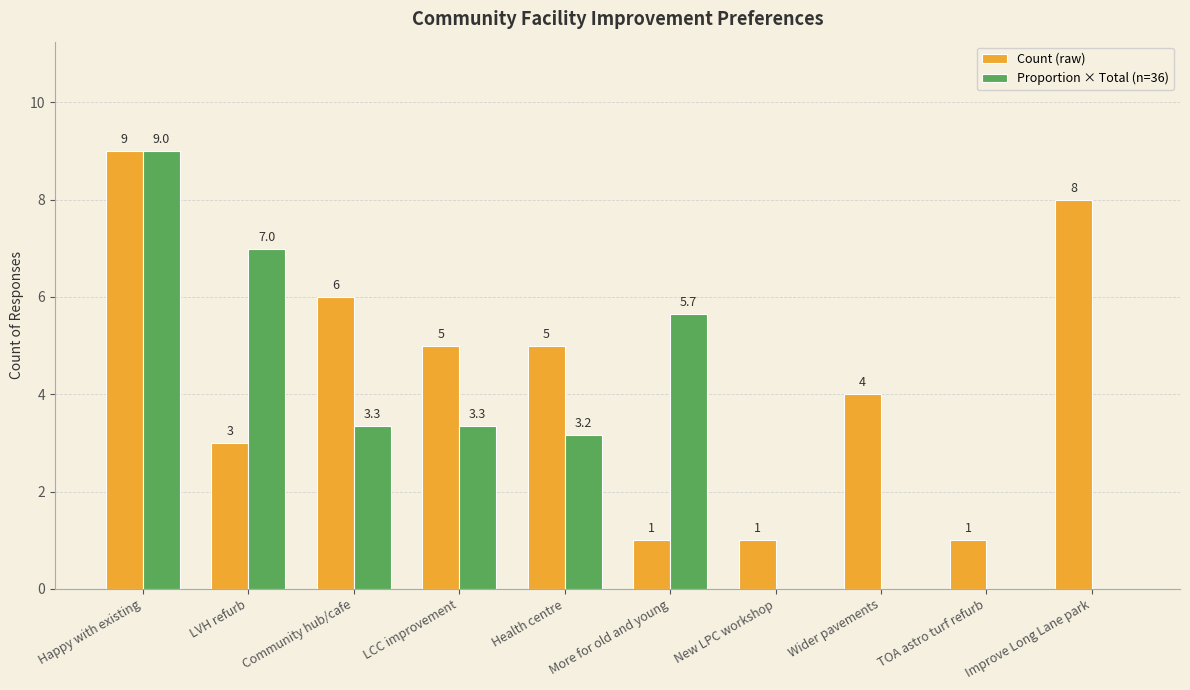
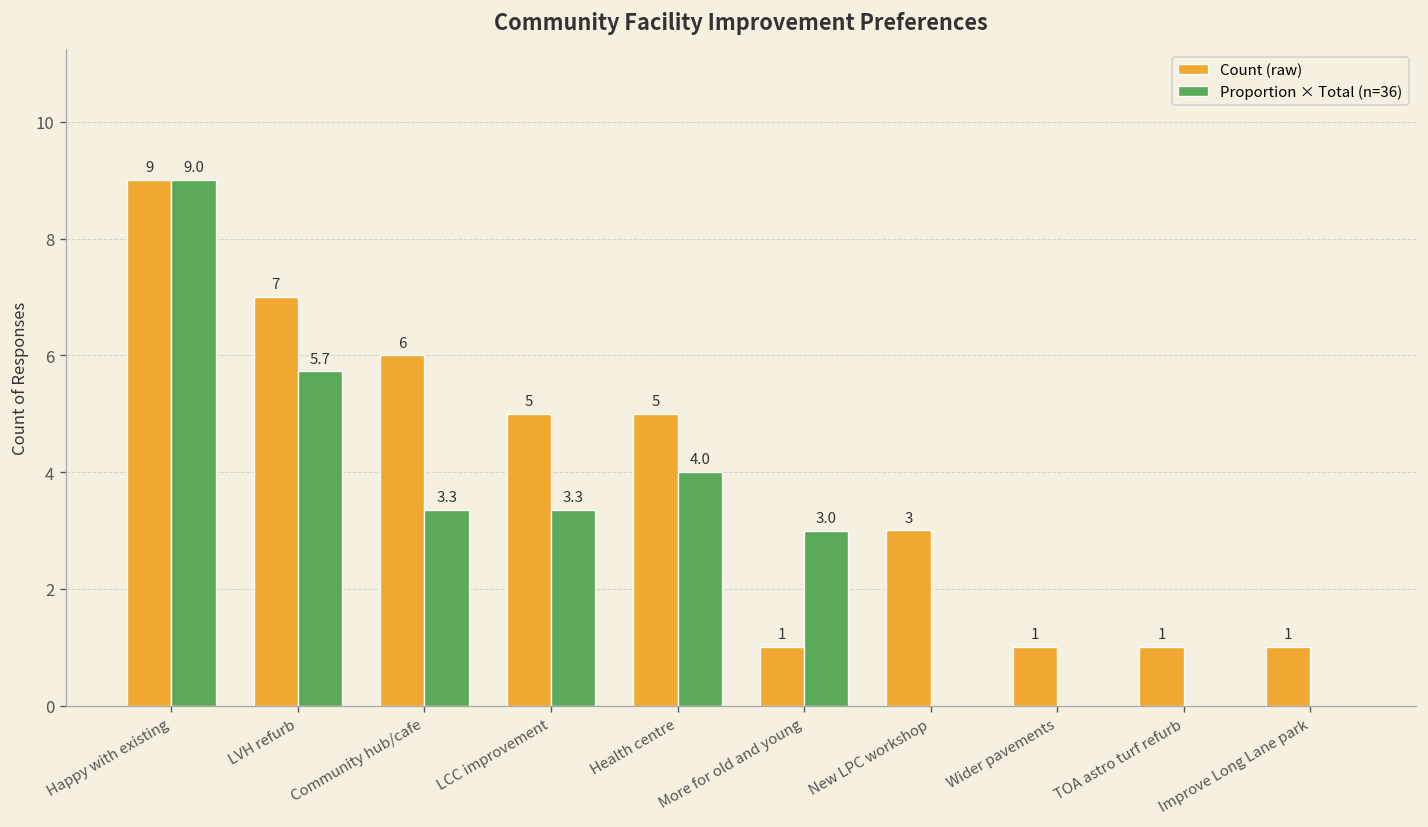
Count (raw), LVH refurb: 3 -> 7
Proportion × Total (n=36), LVH refurb: 7.0 -> 5.7
Proportion × Total (n=36), Health centre: 3.2 -> 4.0
Proportion × Total (n=36), More for old and young: 5.7 -> 3.0
Count (raw), New LPC workshop: 1 -> 3
Count (raw), Wider pavements: 4 -> 1
Count (raw), Improve Long Lane park: 8 -> 1
